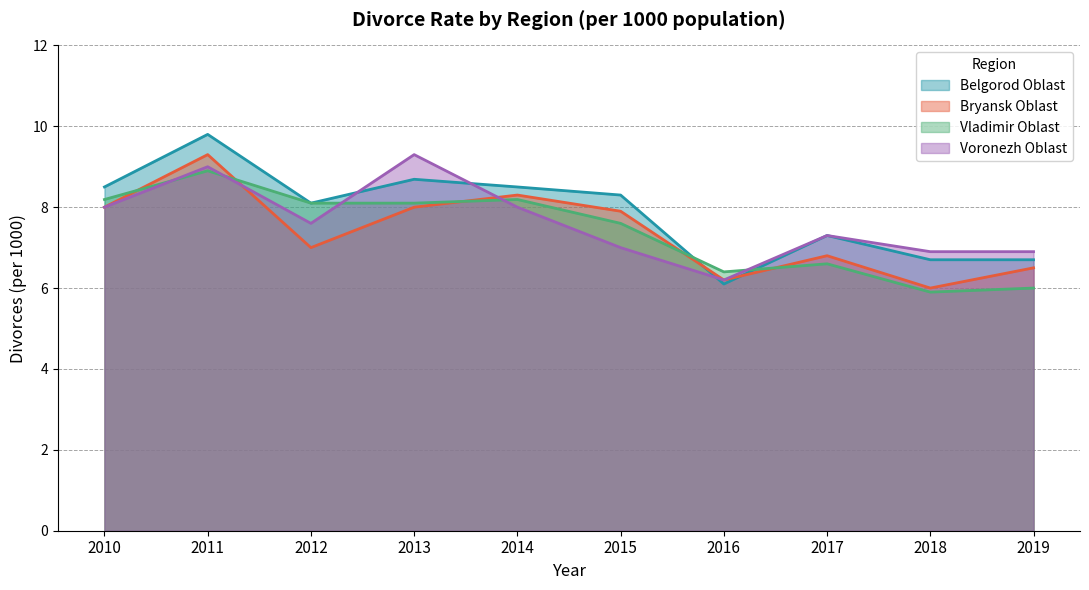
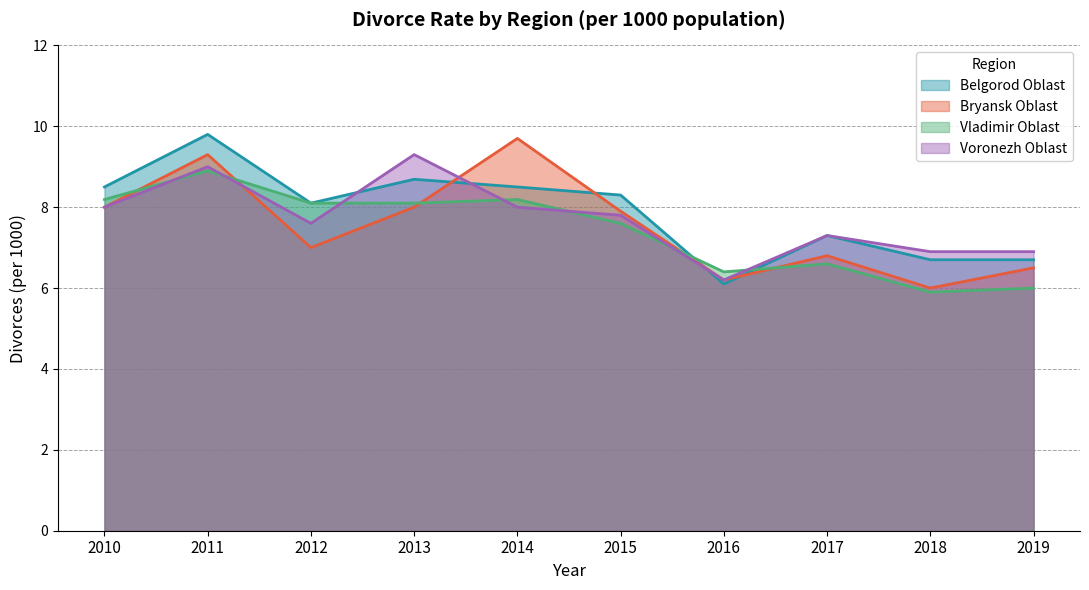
Bryansk Oblast, 2014: 8.3 -> 9.7
Voronezh Oblast, 2015: 7.0 -> 7.8
